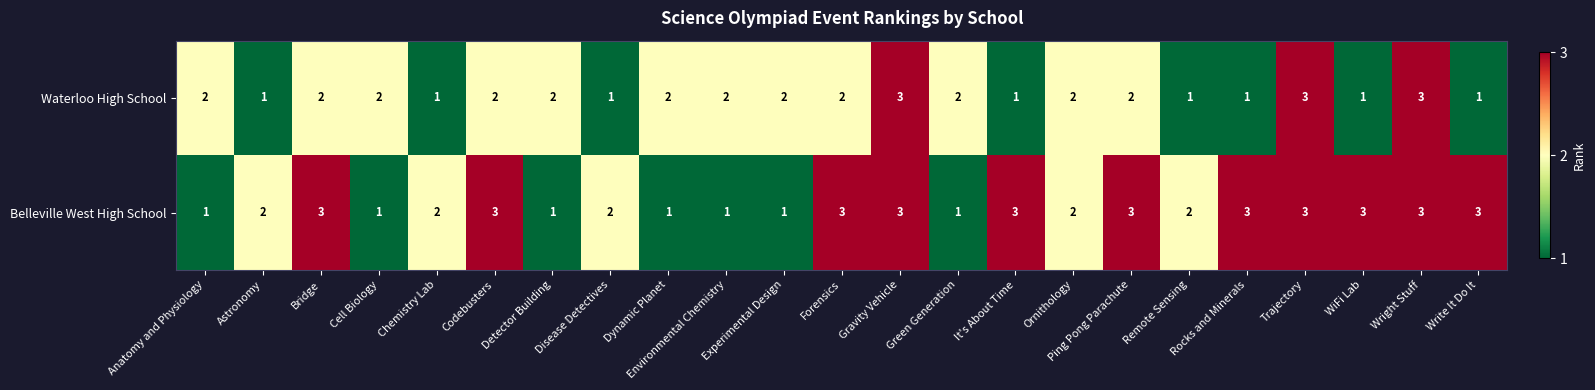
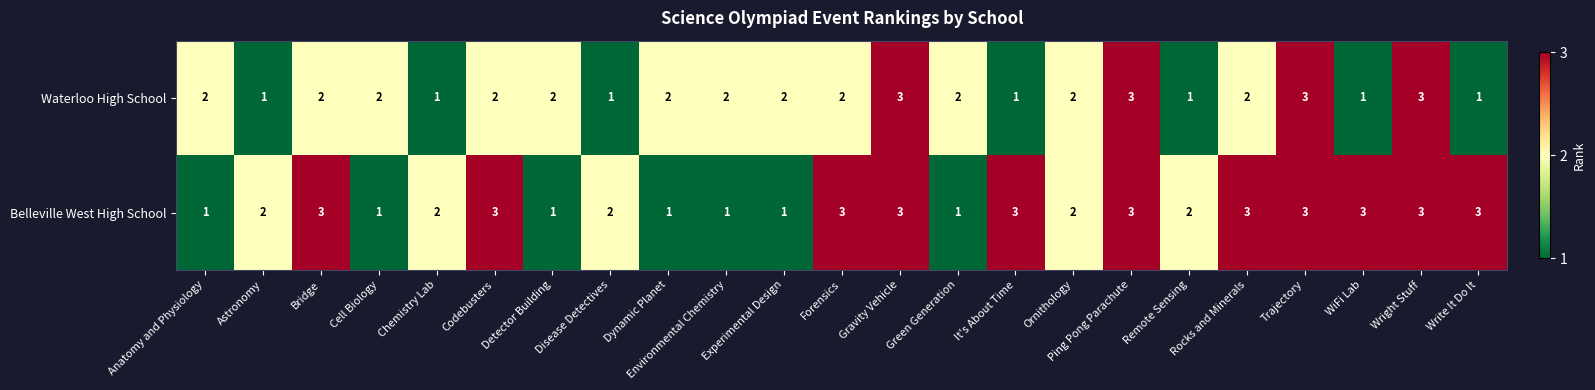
Waterloo High School, Ping Pong Parachute: 2 -> 3
Waterloo High School, Rocks and Minerals: 1 -> 2
